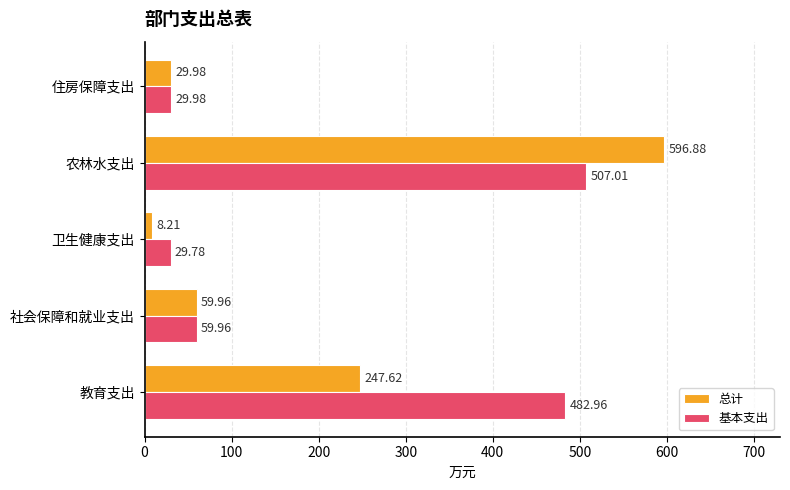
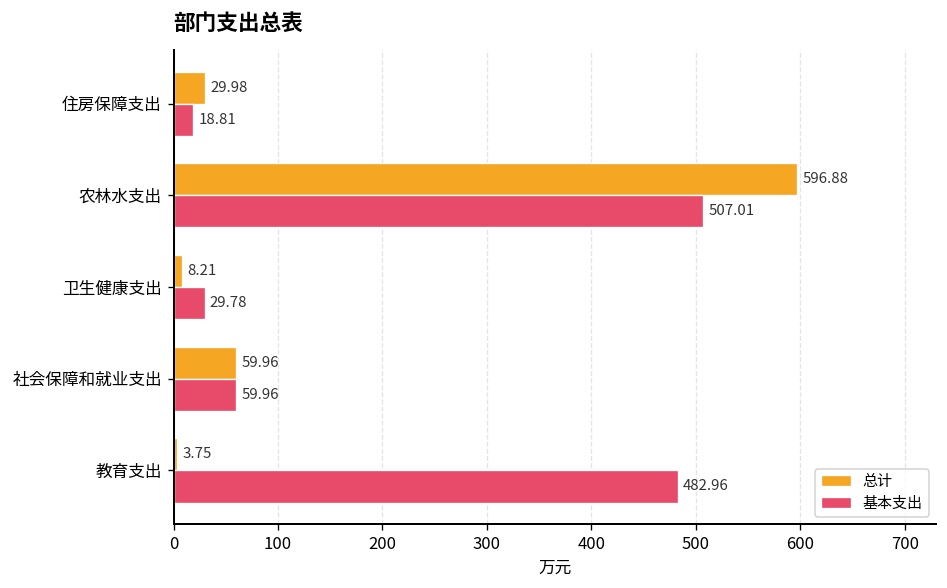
基本支出, 住房保障支出: 29.98 -> 18.81
总计, 教育支出: 247.62 -> 3.75
